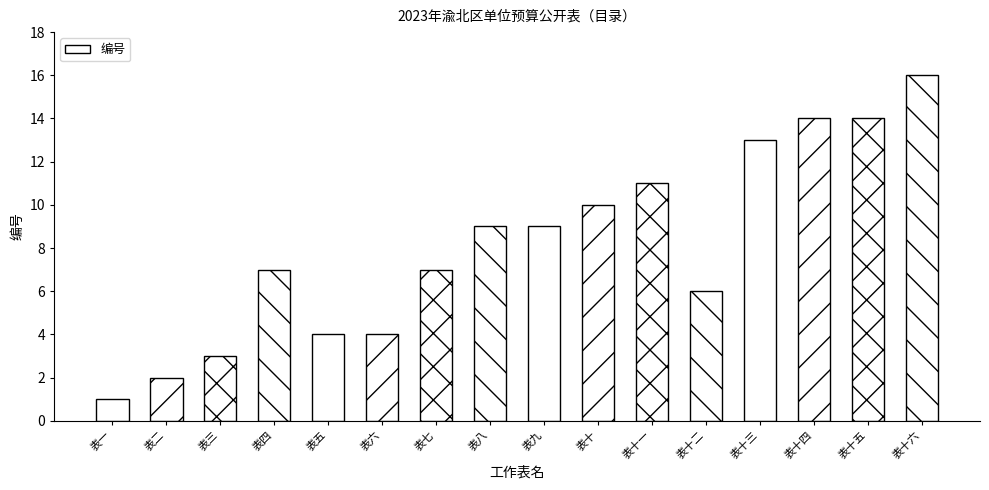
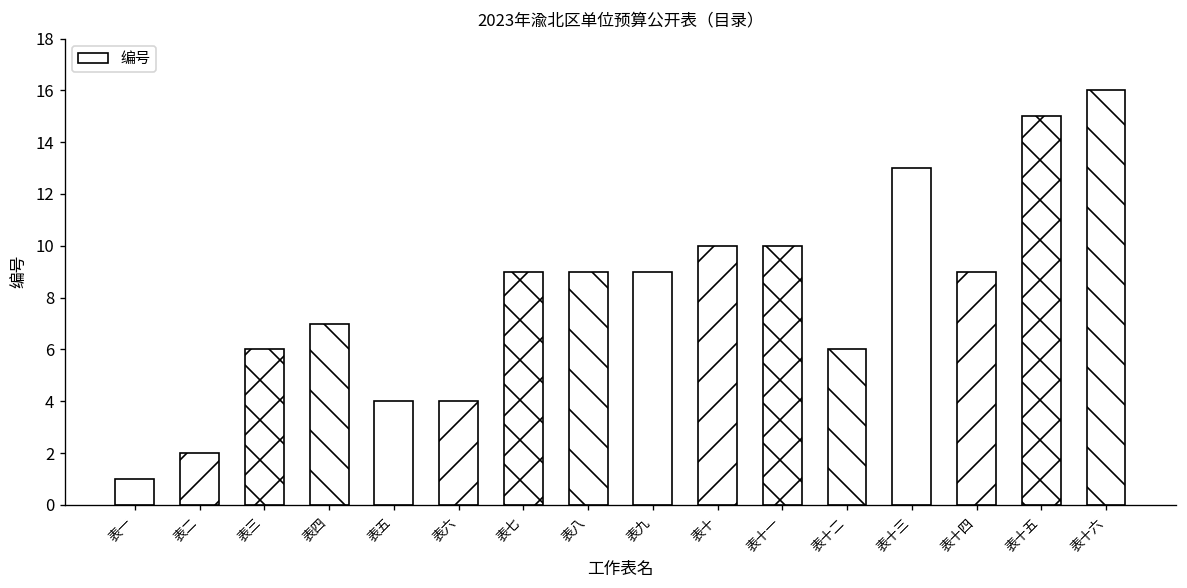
表三: 3 -> 6
表七: 7 -> 9
表十一: 11 -> 10
表十四: 14 -> 9
表十五: 14 -> 15
